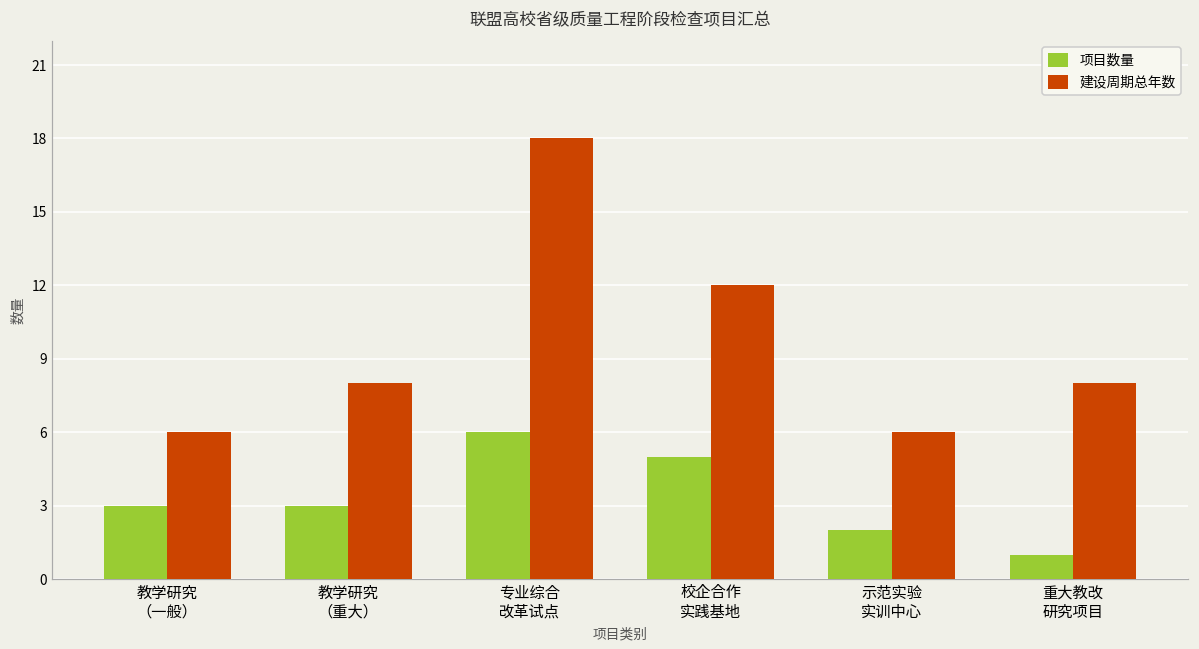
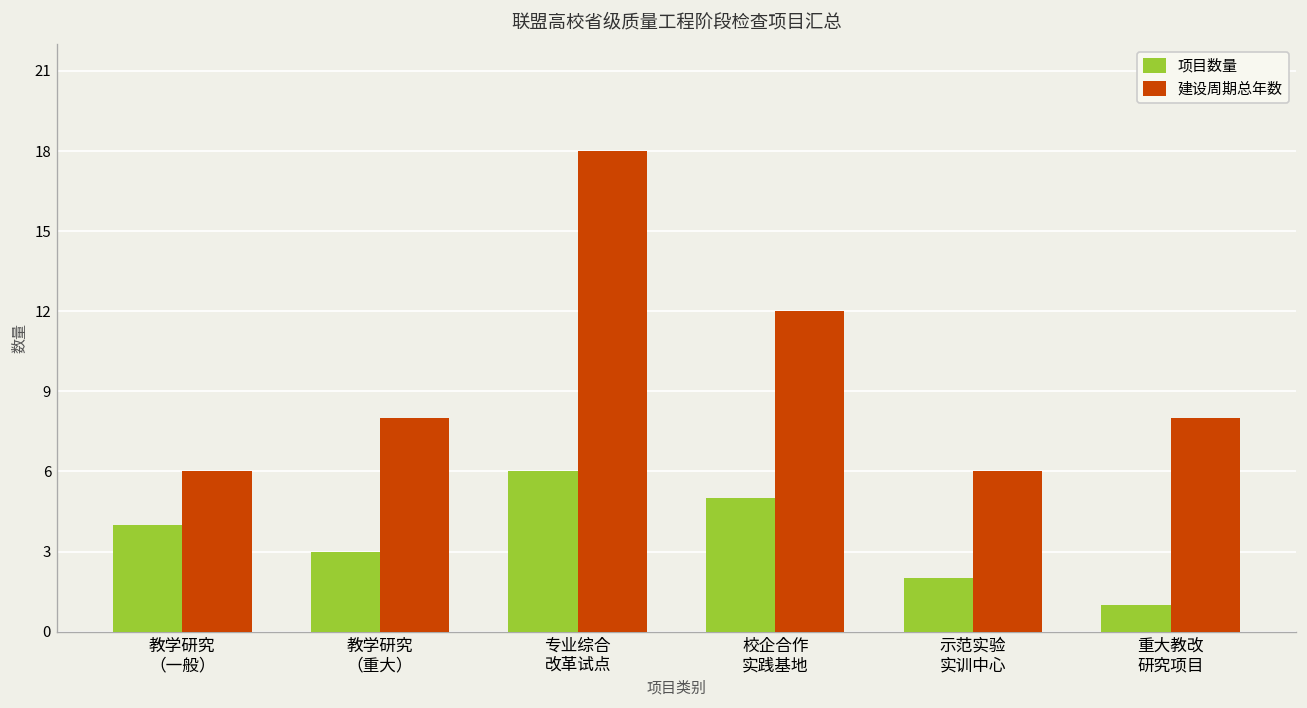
项目数量, 教学研究 （一般）: 3 -> 4
